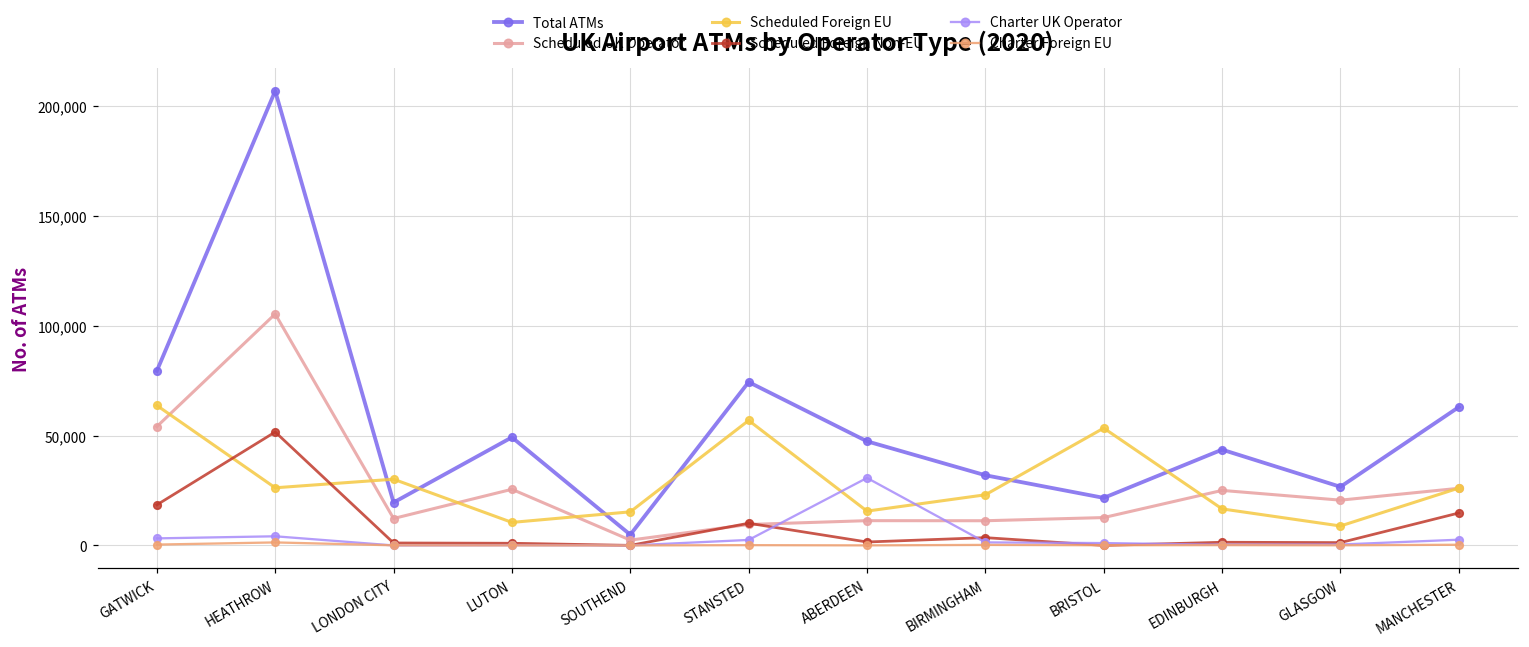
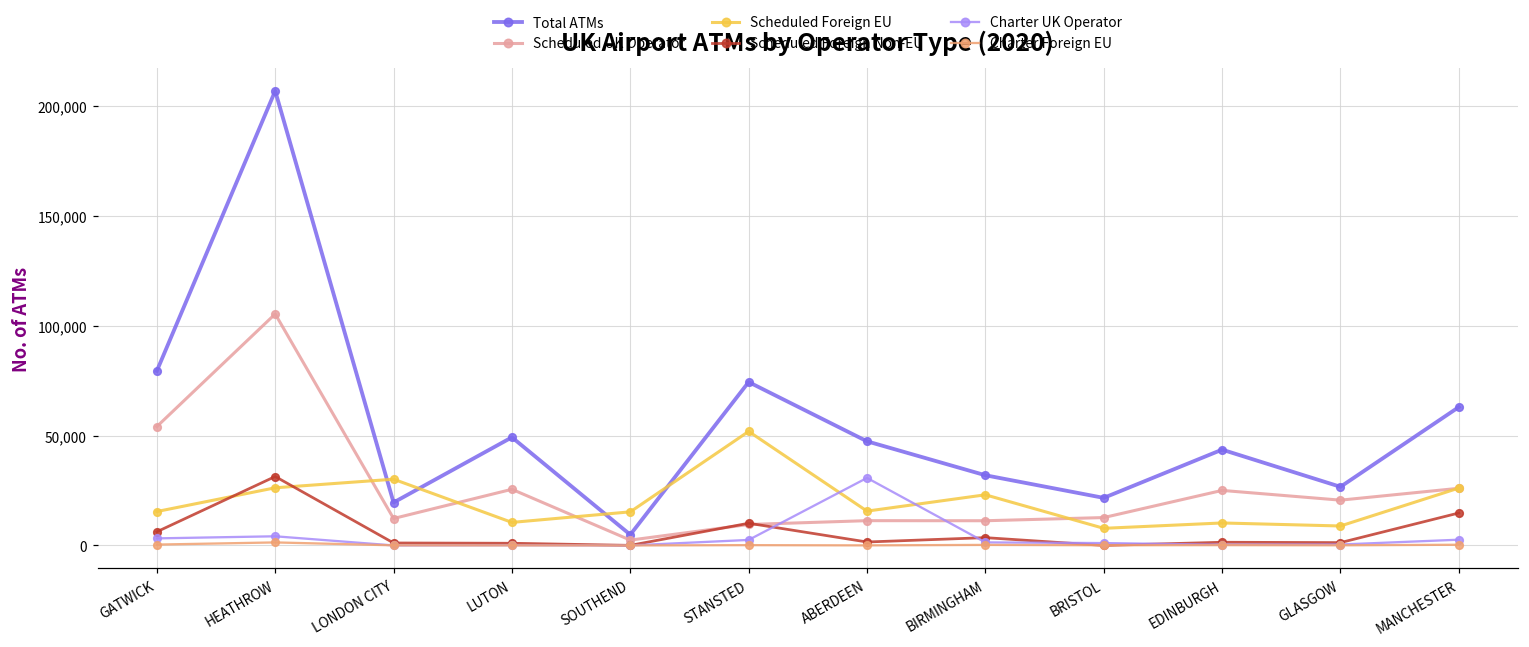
Scheduled Foreign EU, GATWICK: 64,000 -> 15,000
Scheduled Foreign Non-EU, GATWICK: 18,000 -> 6,000
Scheduled Foreign Non-EU, HEATHROW: 52,000 -> 31,000
Scheduled Foreign EU, STANSTED: 57,000 -> 52,000
Scheduled Foreign EU, BRISTOL: 53,000 -> 8,000
Scheduled Foreign EU, EDINBURGH: 17,000 -> 10,000
